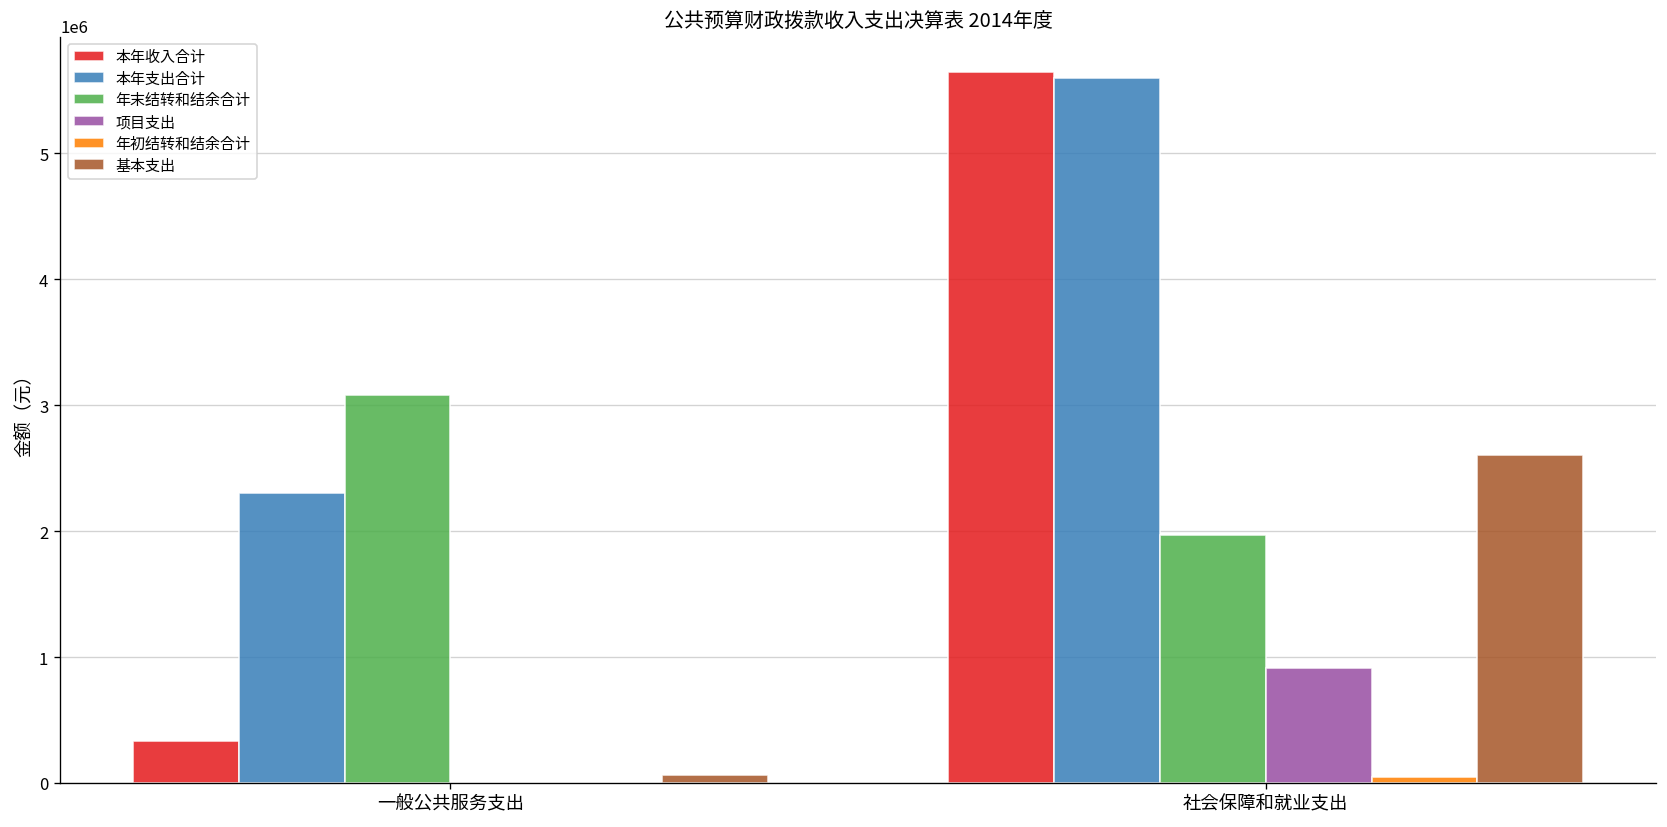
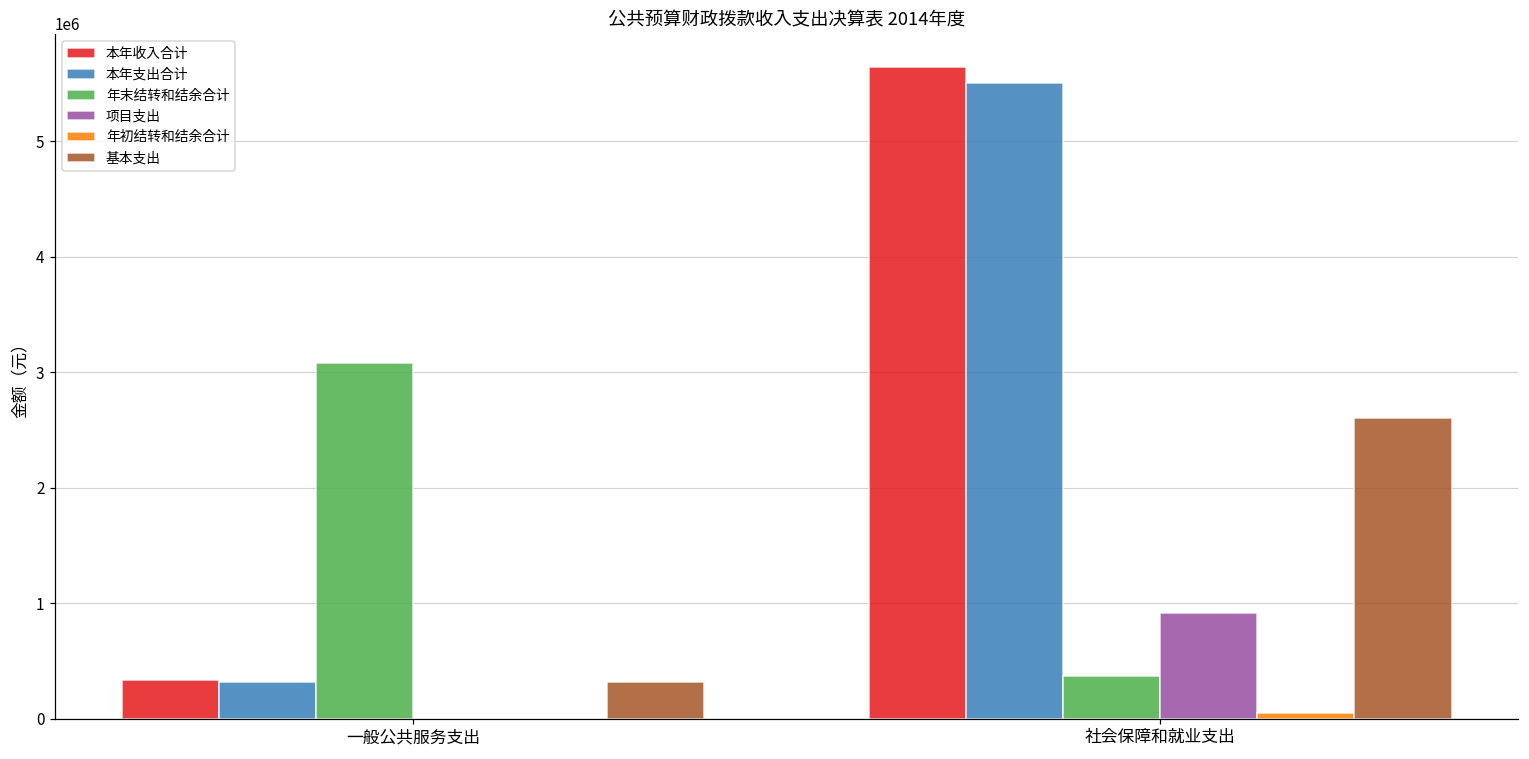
本年支出合计, 一般公共服务支出: 2300000 -> 310000
基本支出, 一般公共服务支出: 70000 -> 310000
本年支出合计, 社会保障和就业支出: 5600000 -> 5510000
年末结转和结余合计, 社会保障和就业支出: 1970000 -> 370000
